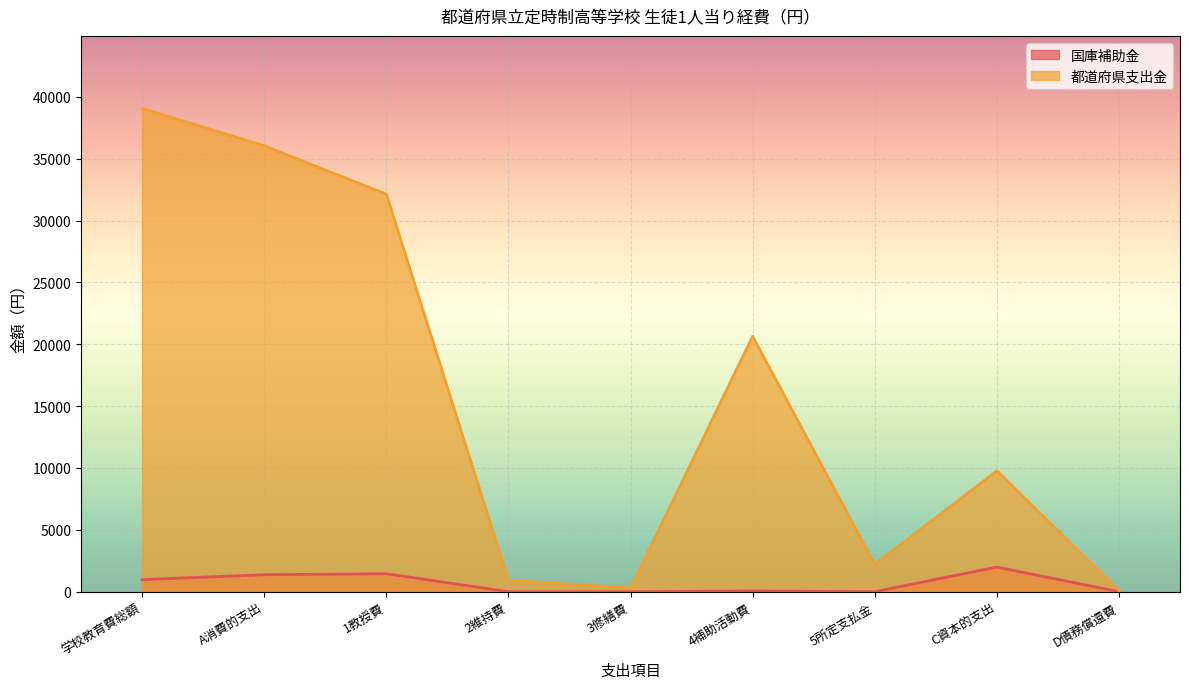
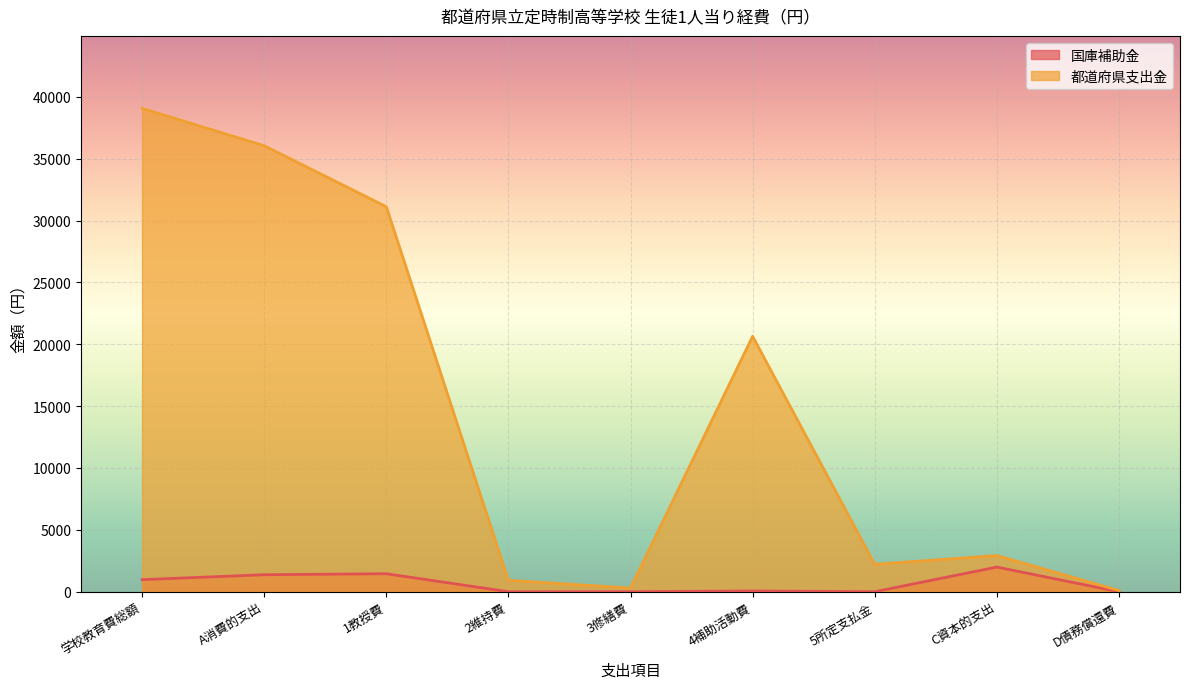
都道府県支出金, 1教授費: 32100 -> 31100
都道府県支出金, C資本的支出: 9800 -> 2900
